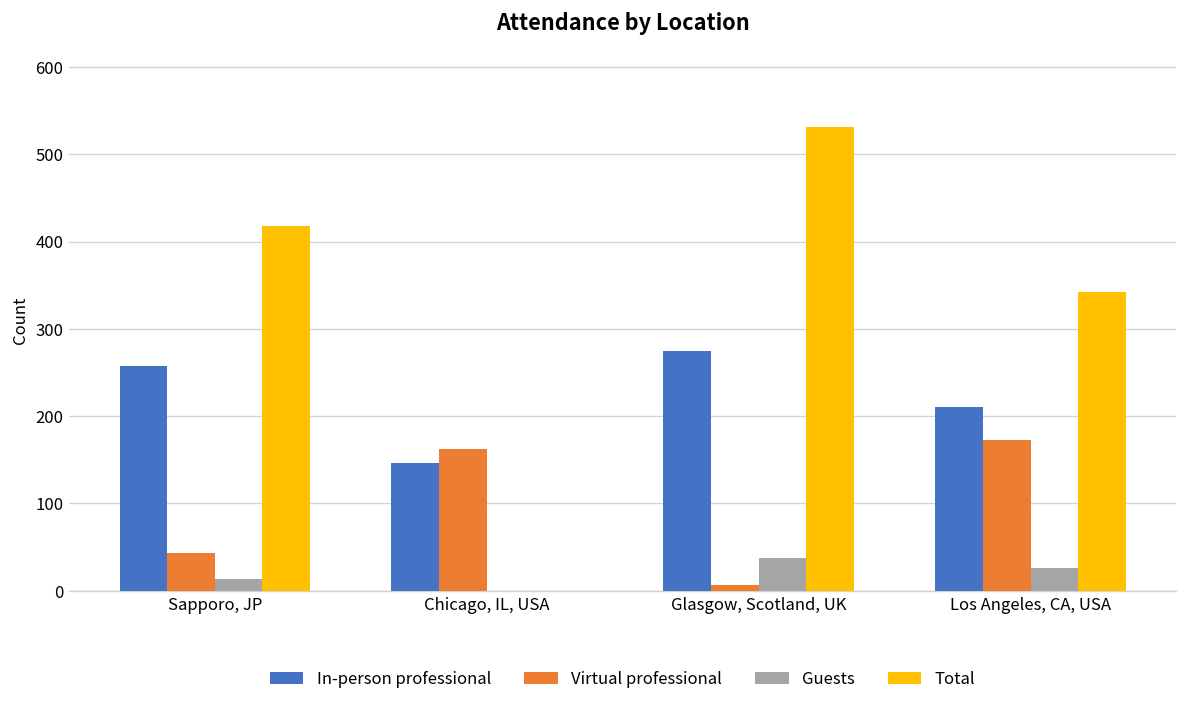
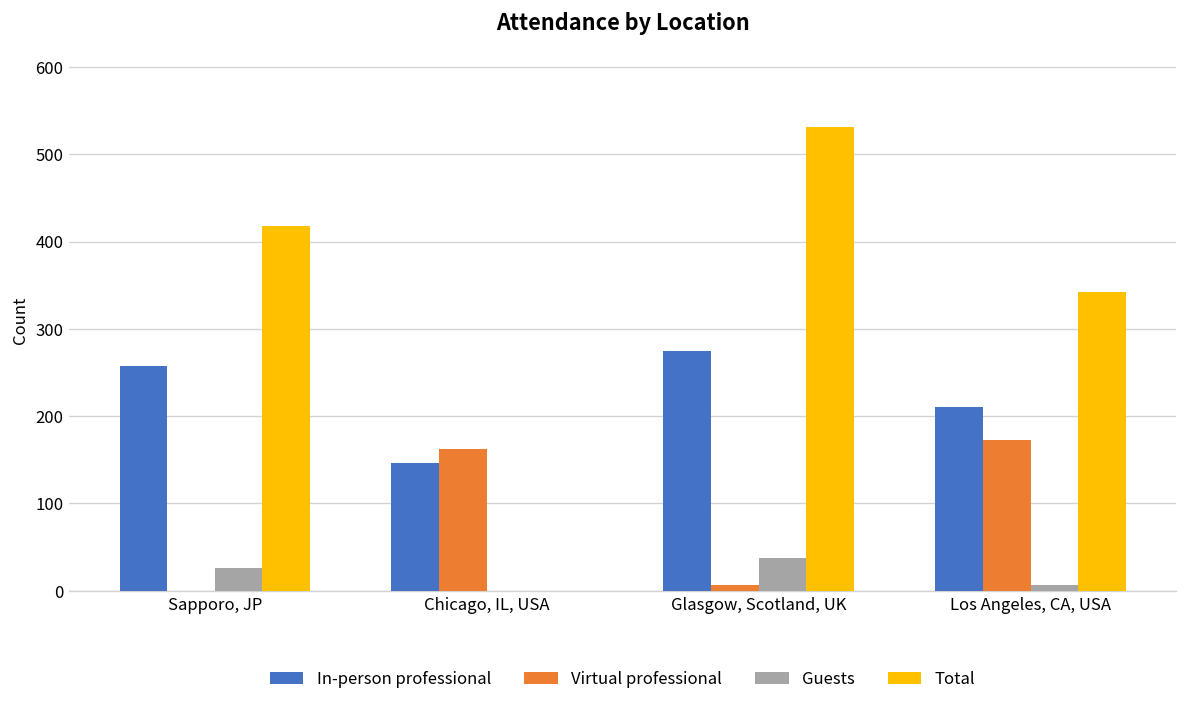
Virtual professional, Sapporo, JP: 40 -> 0
Guests, Sapporo, JP: 10 -> 30
Guests, Los Angeles, CA, USA: 30 -> 10
